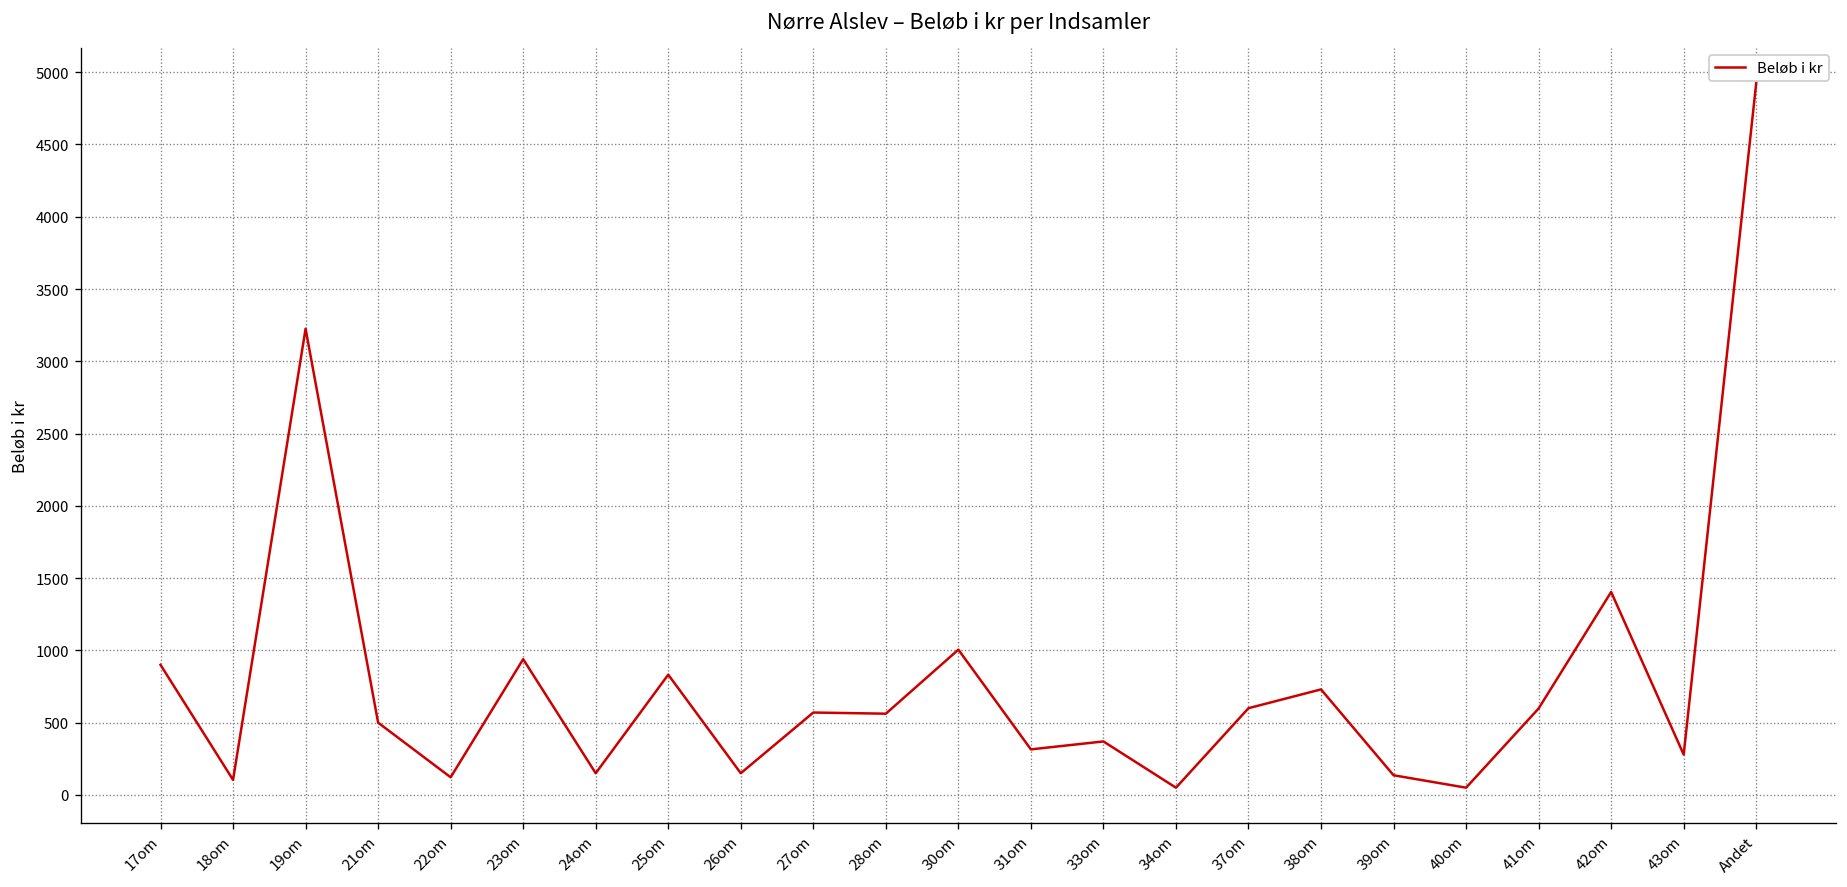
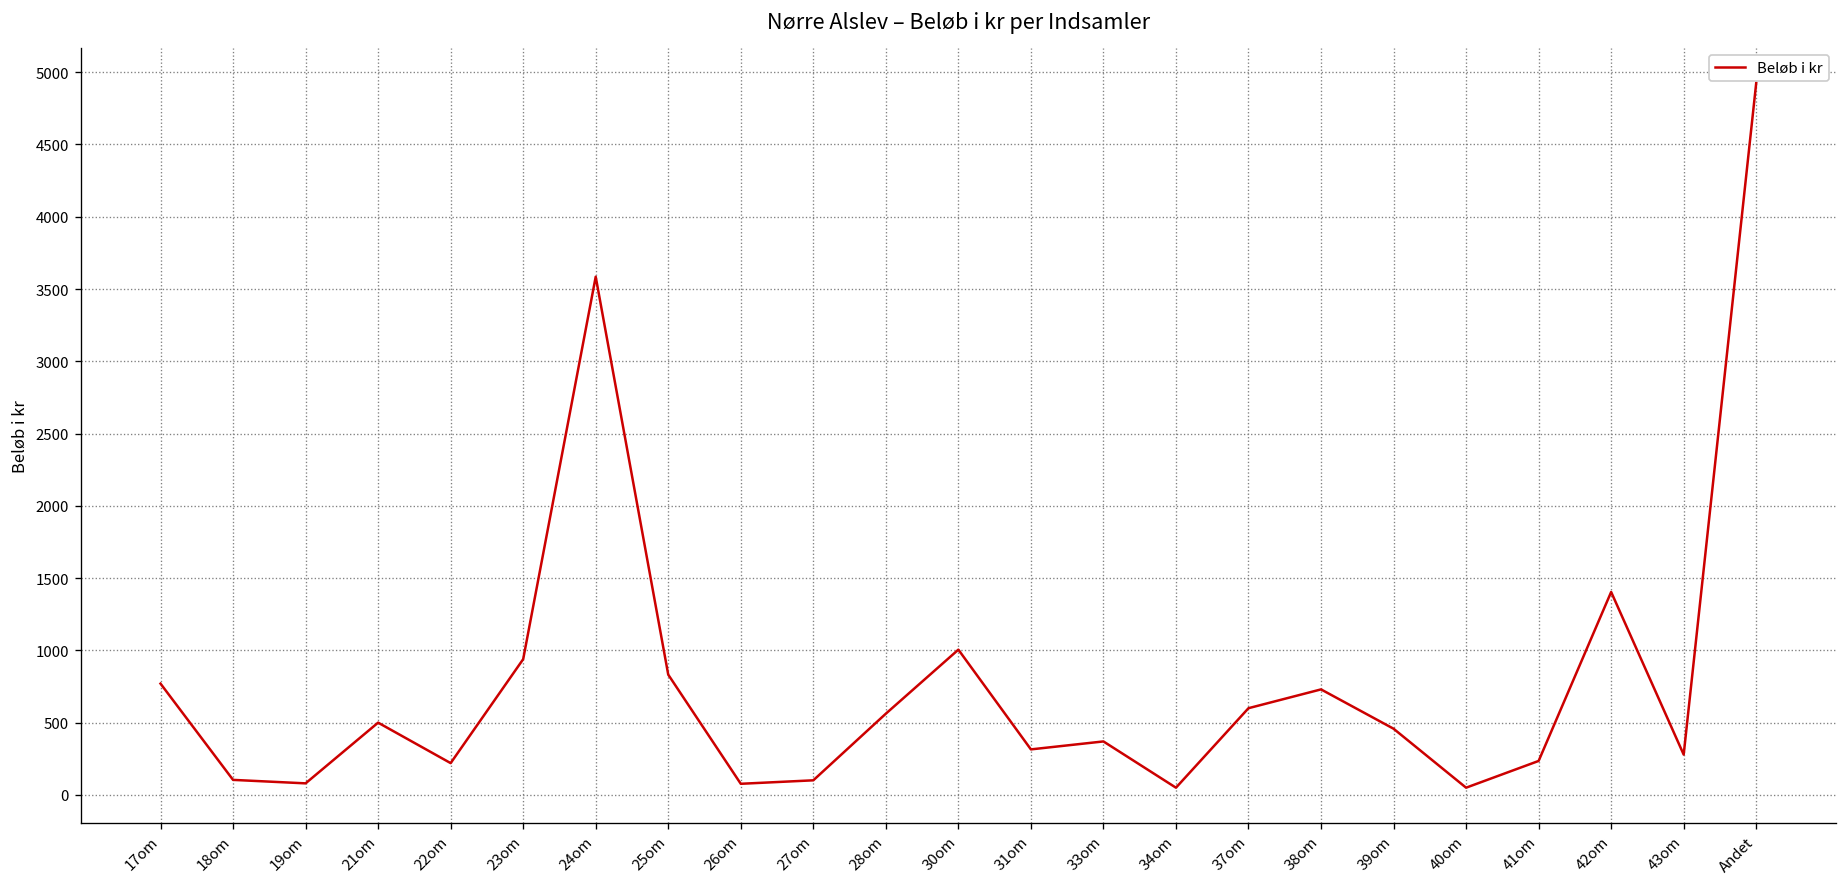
17om: 900 -> 770
19om: 3230 -> 80
22om: 120 -> 220
24om: 150 -> 3590
26om: 150 -> 80
27om: 570 -> 100
39om: 140 -> 460
41om: 600 -> 240
